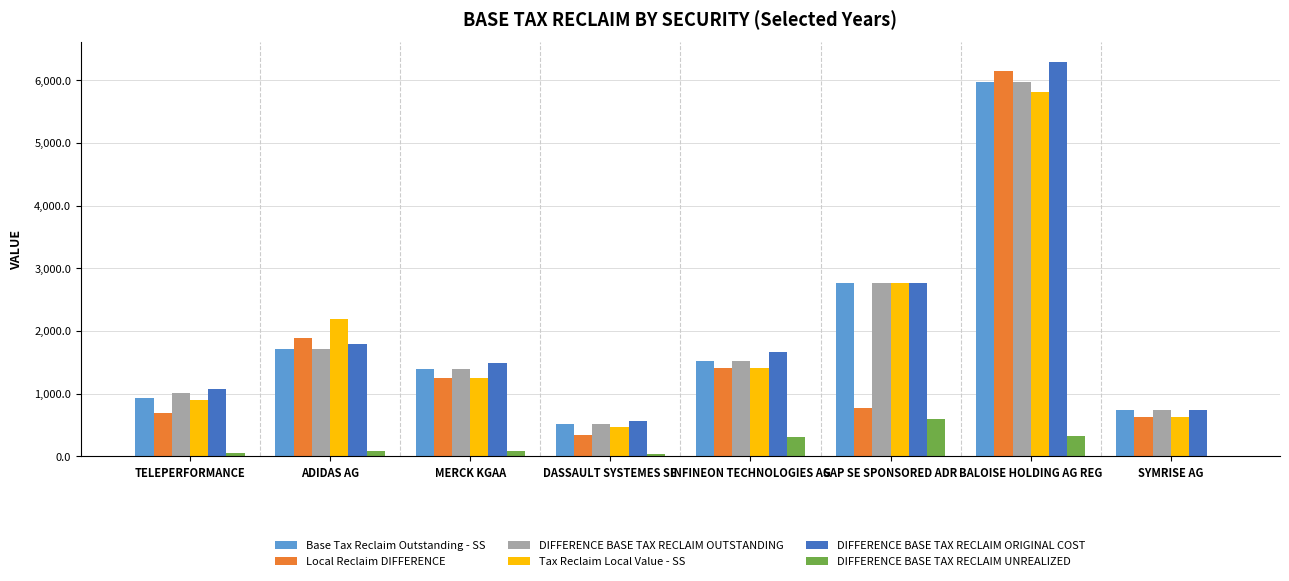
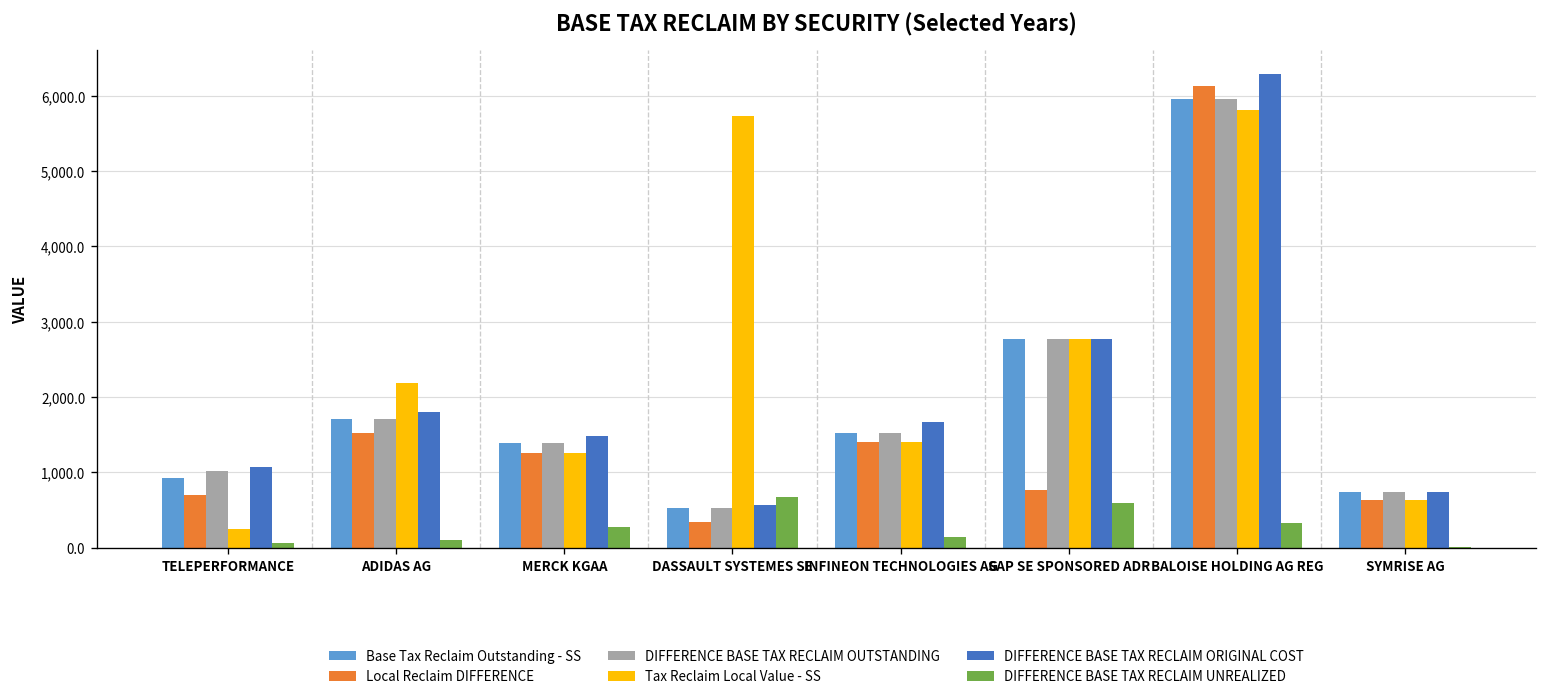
Tax Reclaim Local Value - SS, TELEPERFORMANCE: 900 -> 200
Local Reclaim DIFFERENCE, ADIDAS AG: 1,900 -> 1,500
DIFFERENCE BASE TAX RECLAIM UNREALIZED, MERCK KGAA: 100 -> 300
Tax Reclaim Local Value - SS, DASSAULT SYSTEMES SE: 500 -> 5,700
DIFFERENCE BASE TAX RECLAIM UNREALIZED, DASSAULT SYSTEMES SE: 0 -> 700
DIFFERENCE BASE TAX RECLAIM UNREALIZED, INFINEON TECHNOLOGIES AG: 300 -> 100
